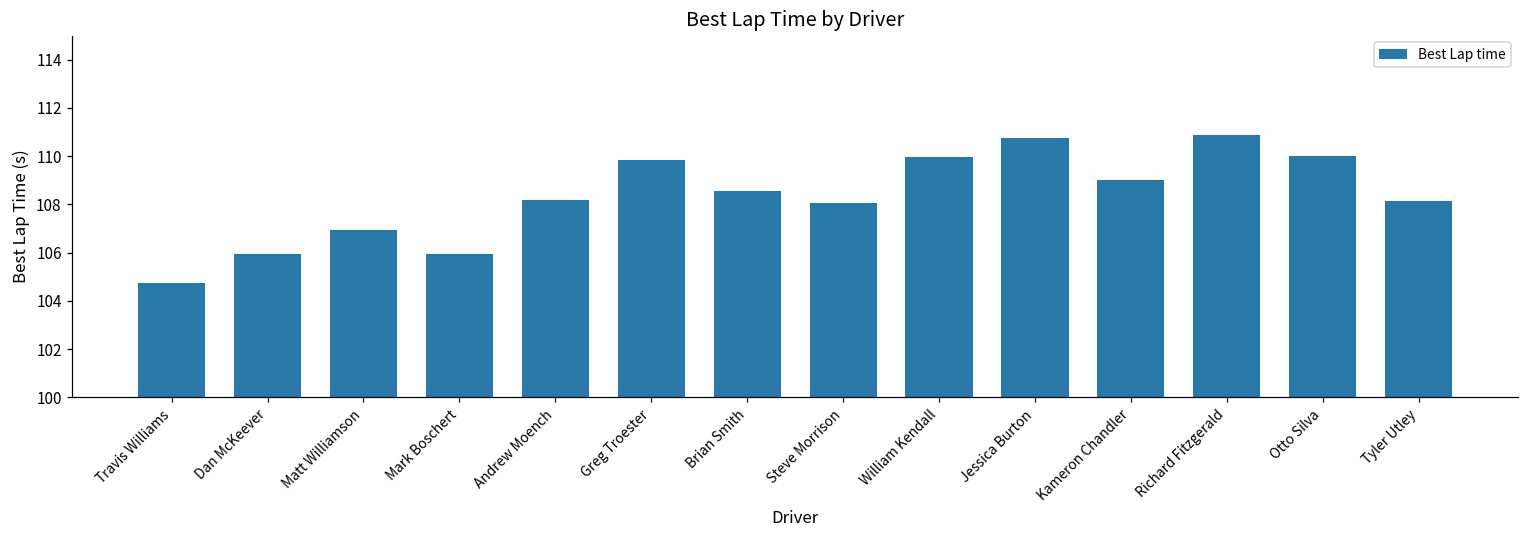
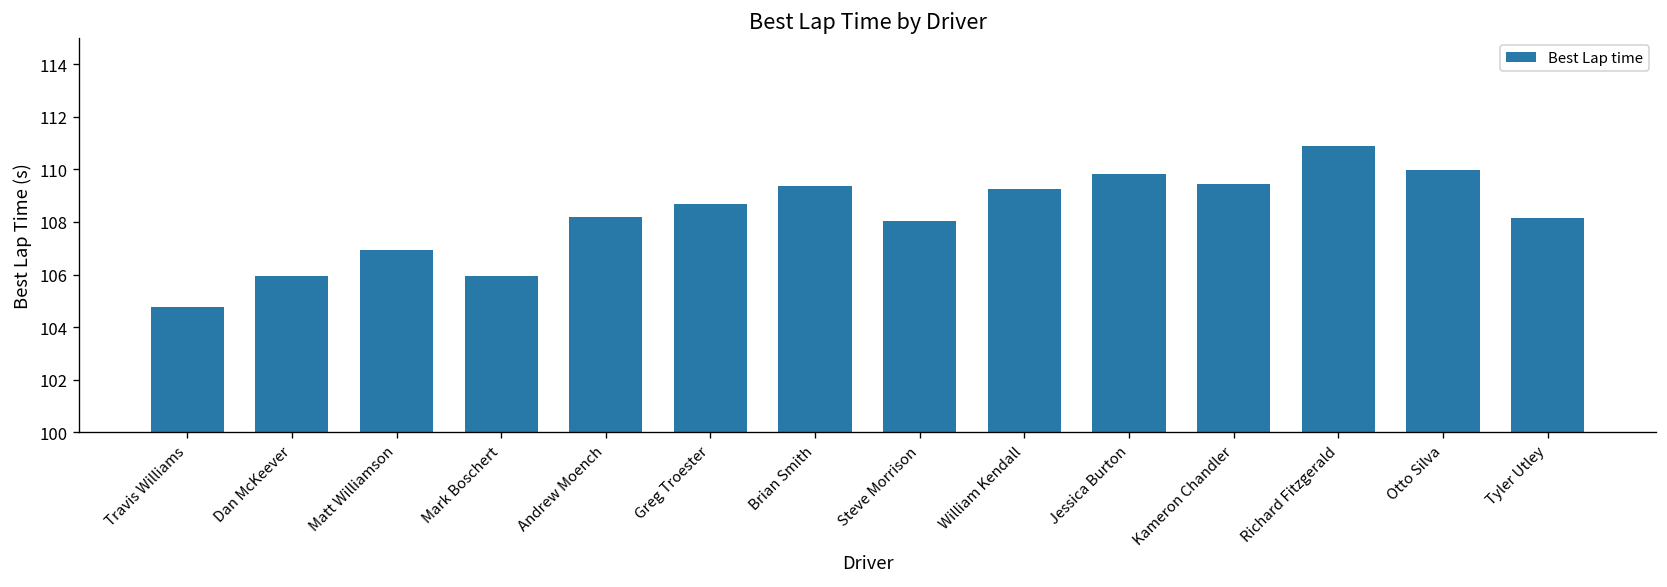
Greg Troester: 109.8 -> 108.7
Brian Smith: 108.6 -> 109.4
William Kendall: 110.0 -> 109.2
Jessica Burton: 110.7 -> 109.8
Kameron Chandler: 109.0 -> 109.4
